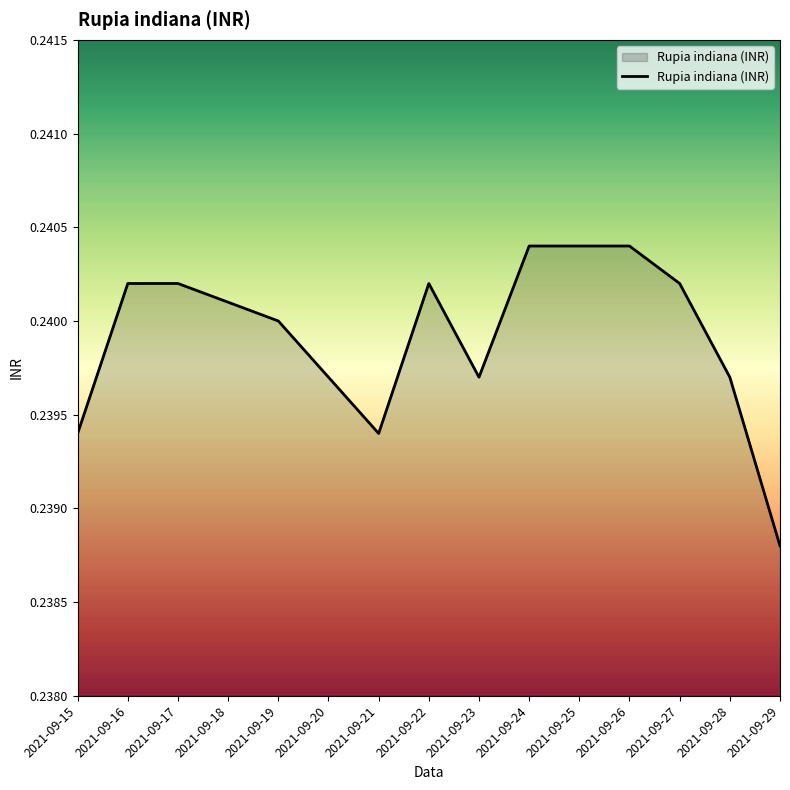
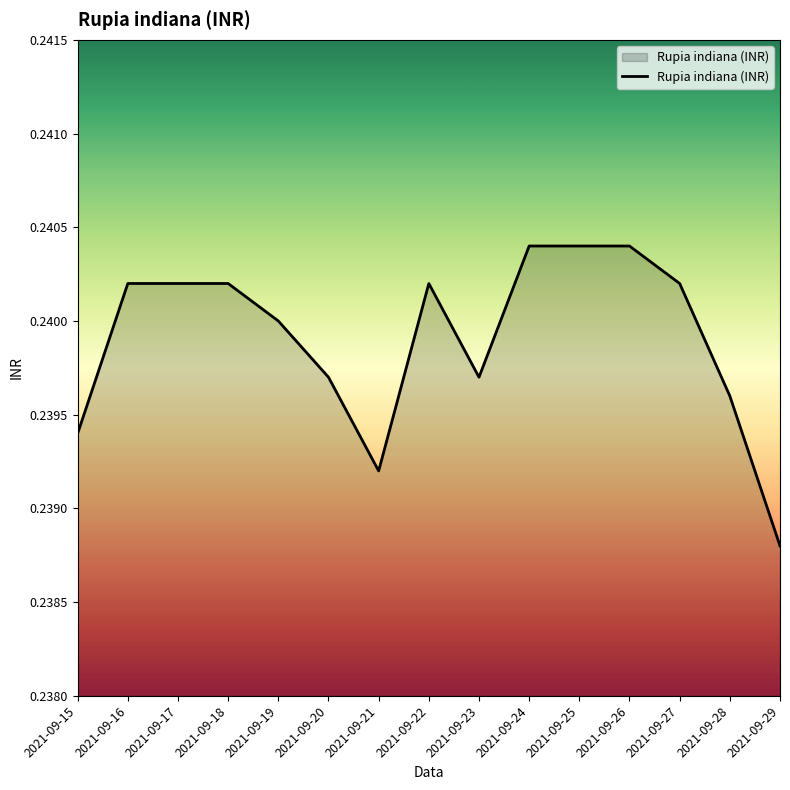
2021-09-18: 0.2401 -> 0.2402
2021-09-21: 0.2394 -> 0.2392
2021-09-28: 0.2397 -> 0.2396
